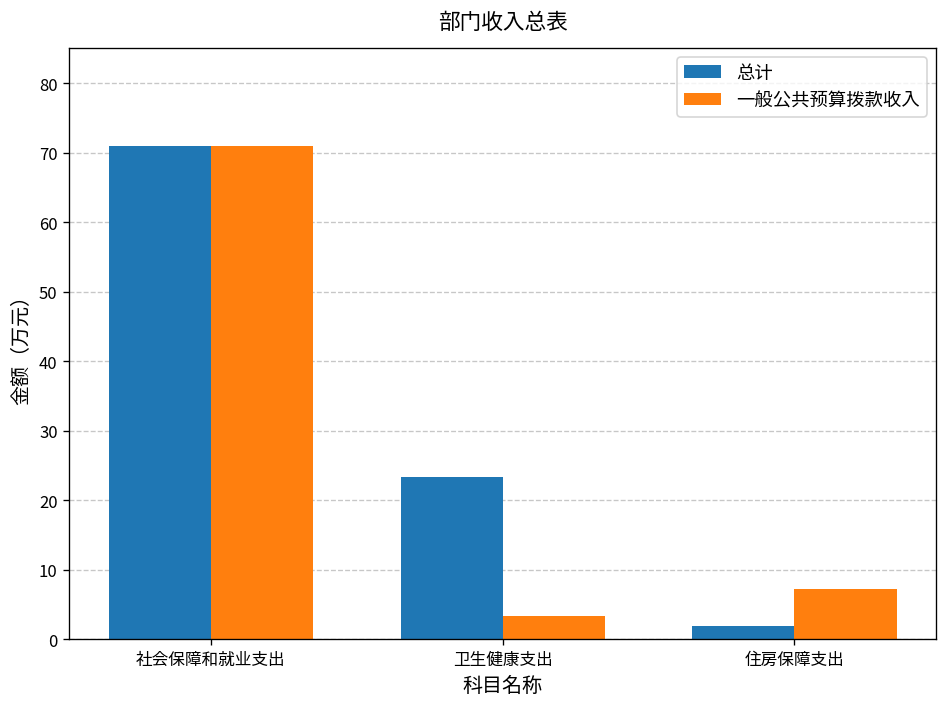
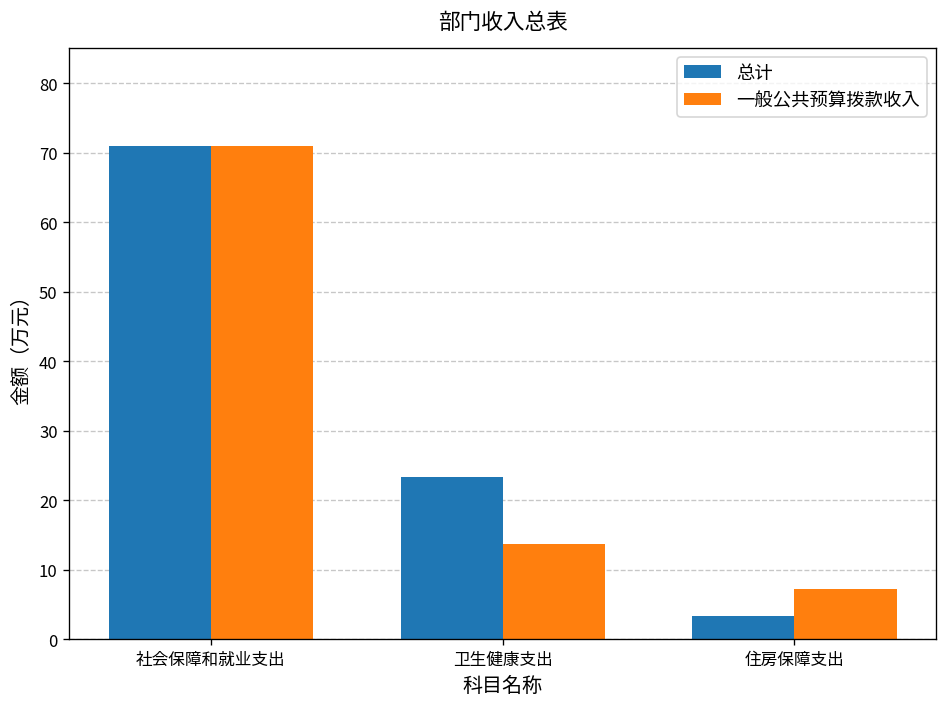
一般公共预算拨款收入, 卫生健康支出: 3 -> 14
总计, 住房保障支出: 2 -> 3
